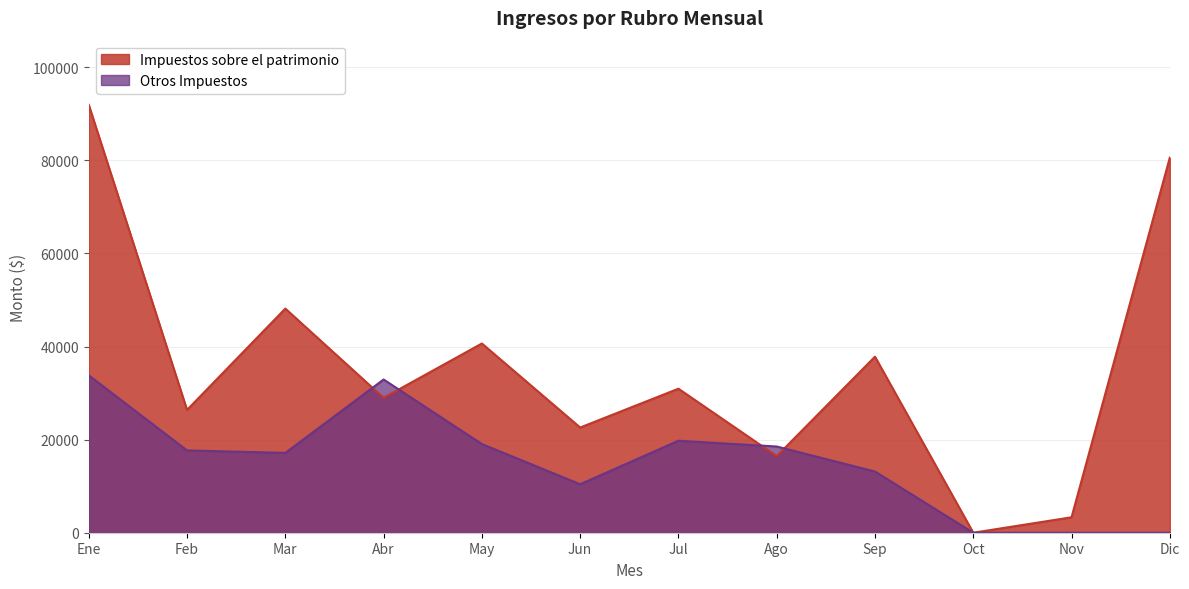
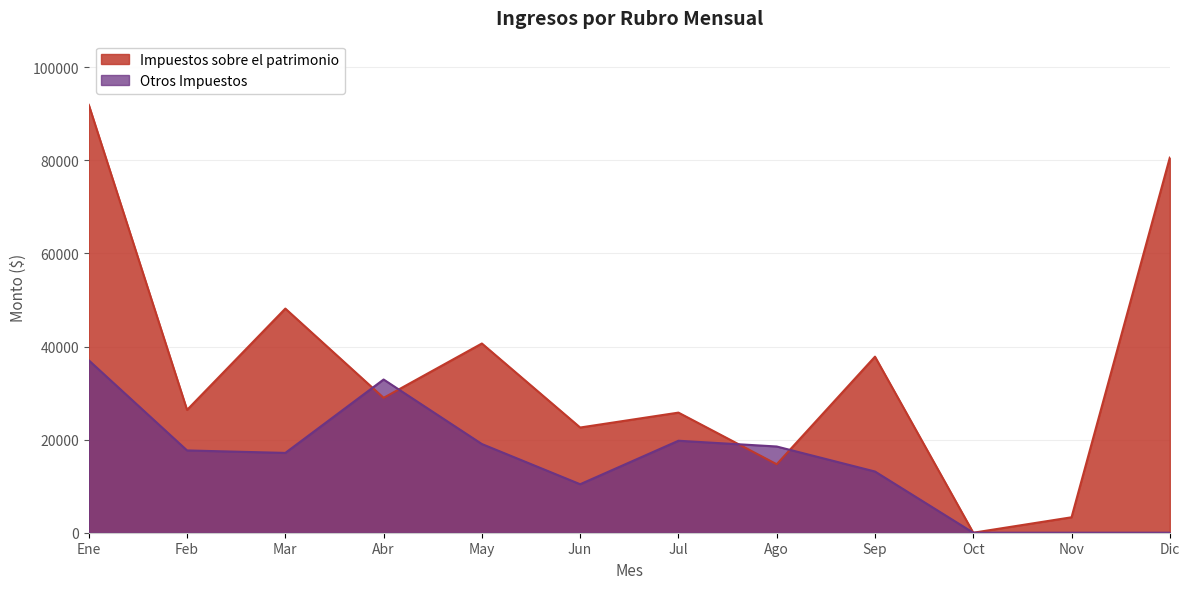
Otros Impuestos, Ene: 34000 -> 37000
Impuestos sobre el patrimonio, Jul: 31000 -> 26000
Impuestos sobre el patrimonio, Ago: 16000 -> 15000
